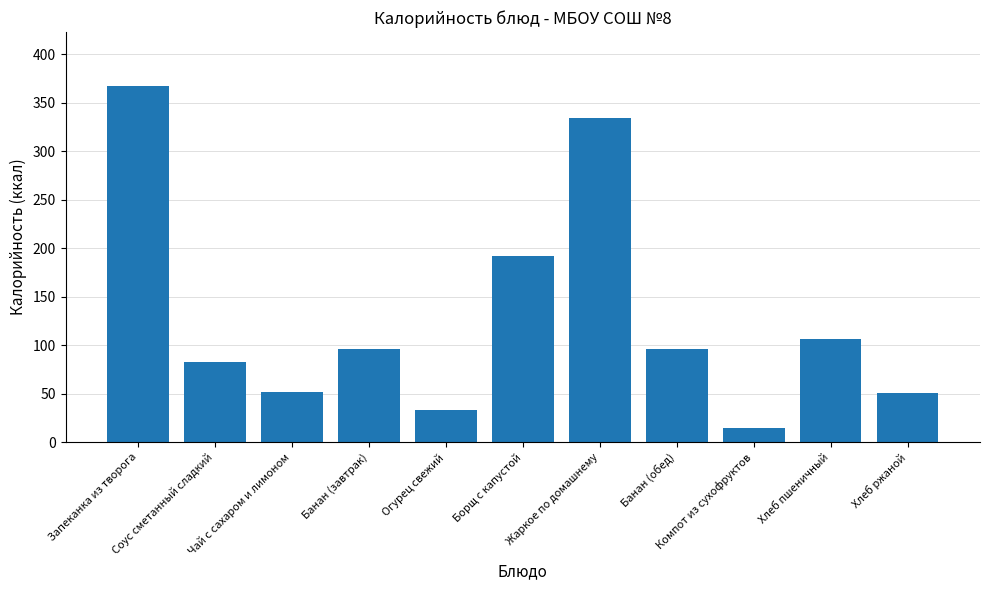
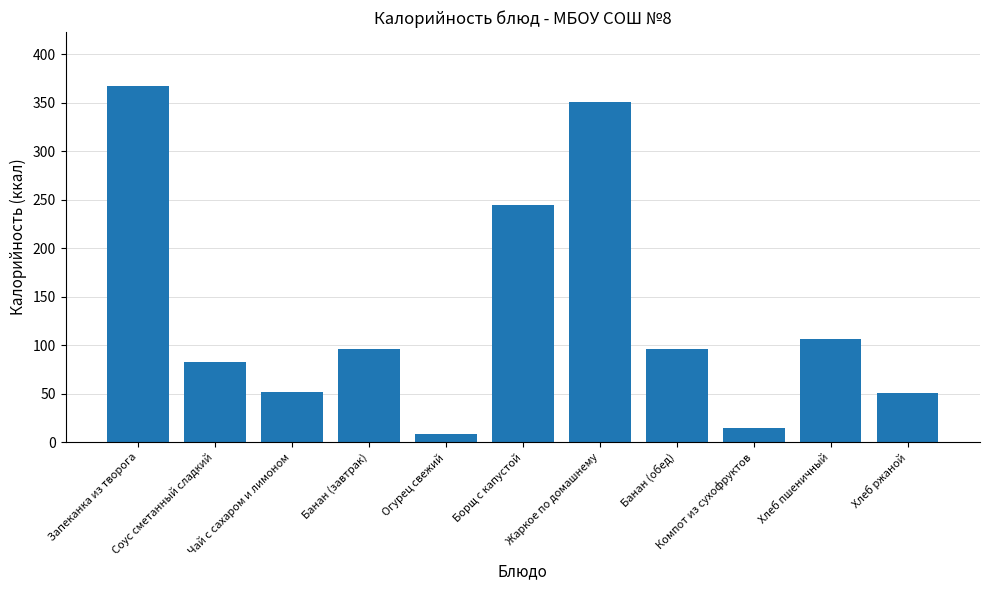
Огурец свежий: 30 -> 10
Борщ с капустой: 190 -> 250
Жаркое по домашнему: 330 -> 350
